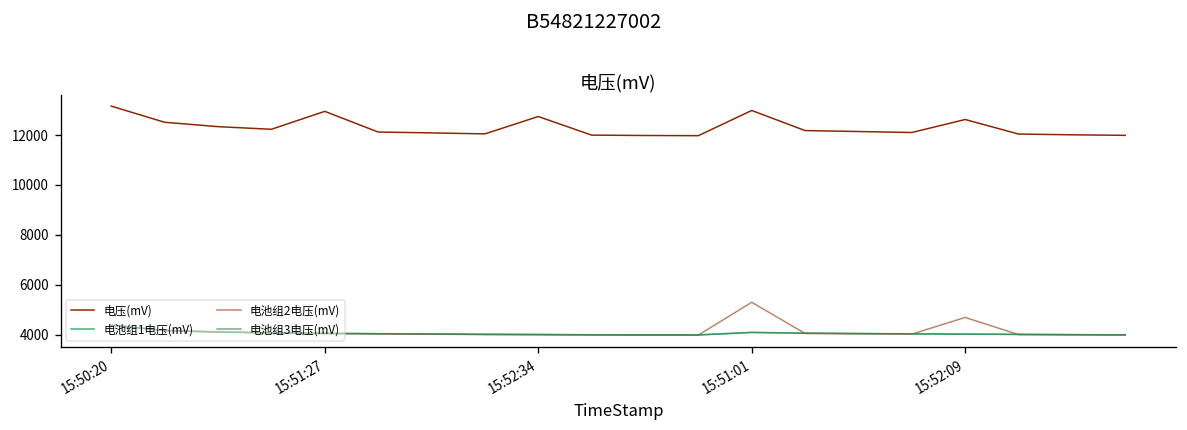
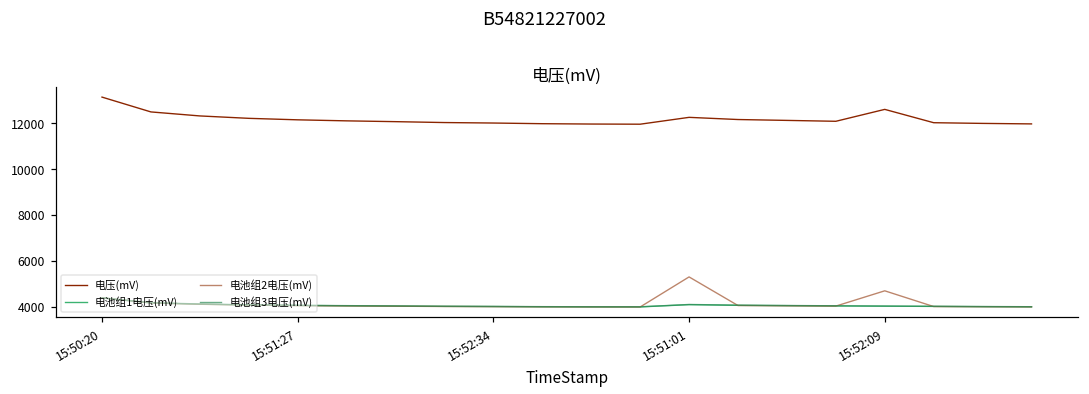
电压(mV), 15:51:27: 12900 -> 12200
电压(mV), 15:52:34: 12700 -> 12000
电压(mV), 15:51:01: 13000 -> 12300
